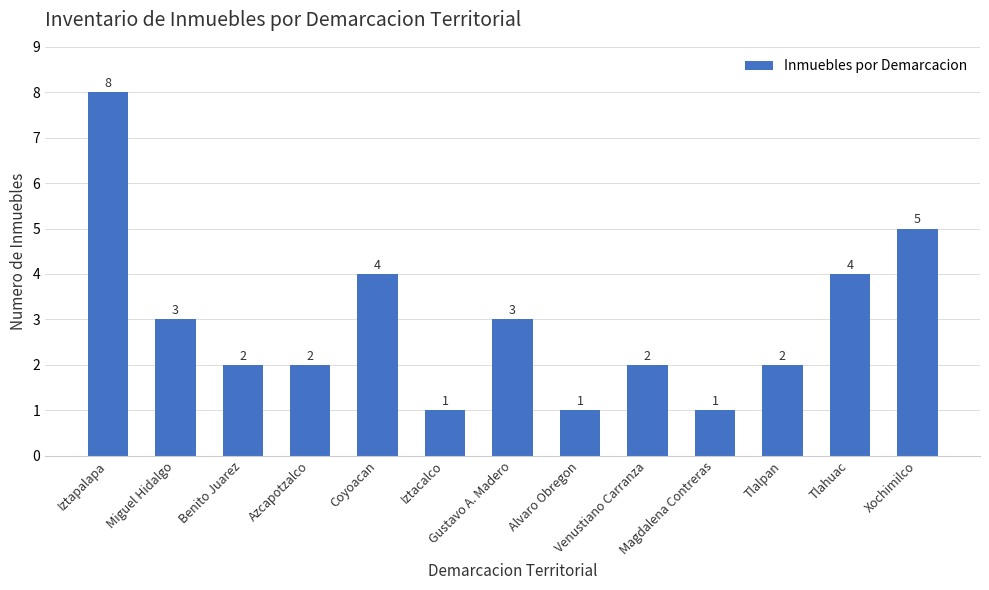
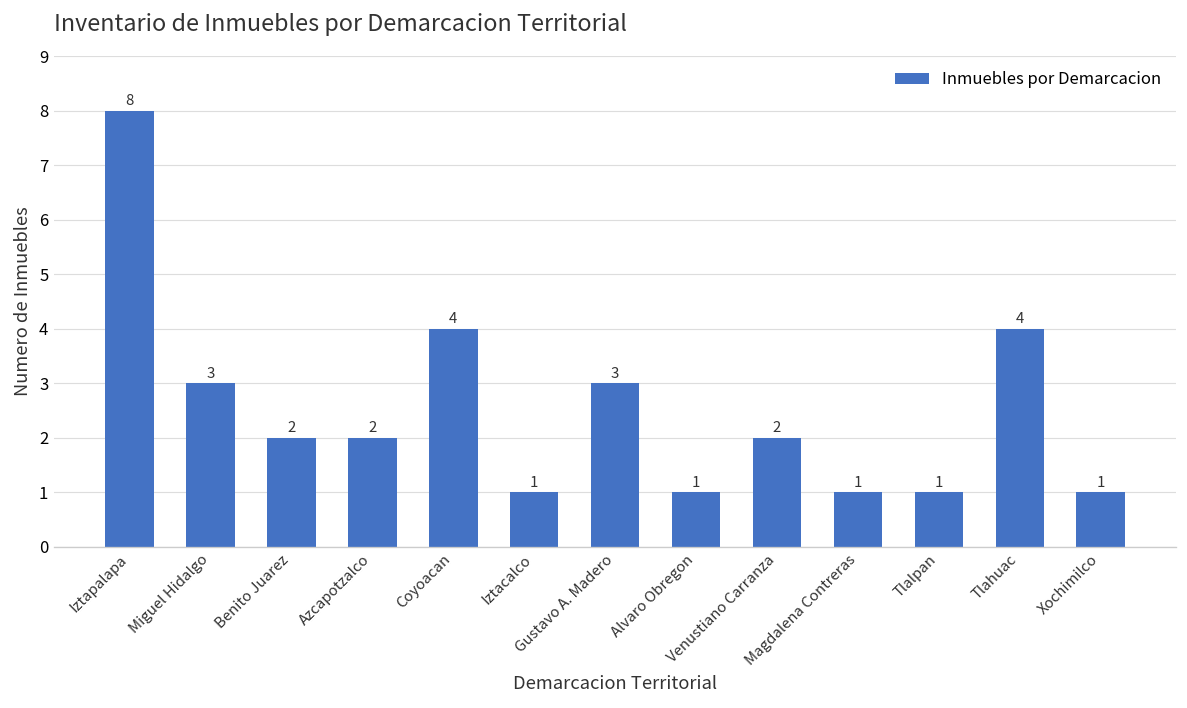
Tlalpan: 2 -> 1
Xochimilco: 5 -> 1
